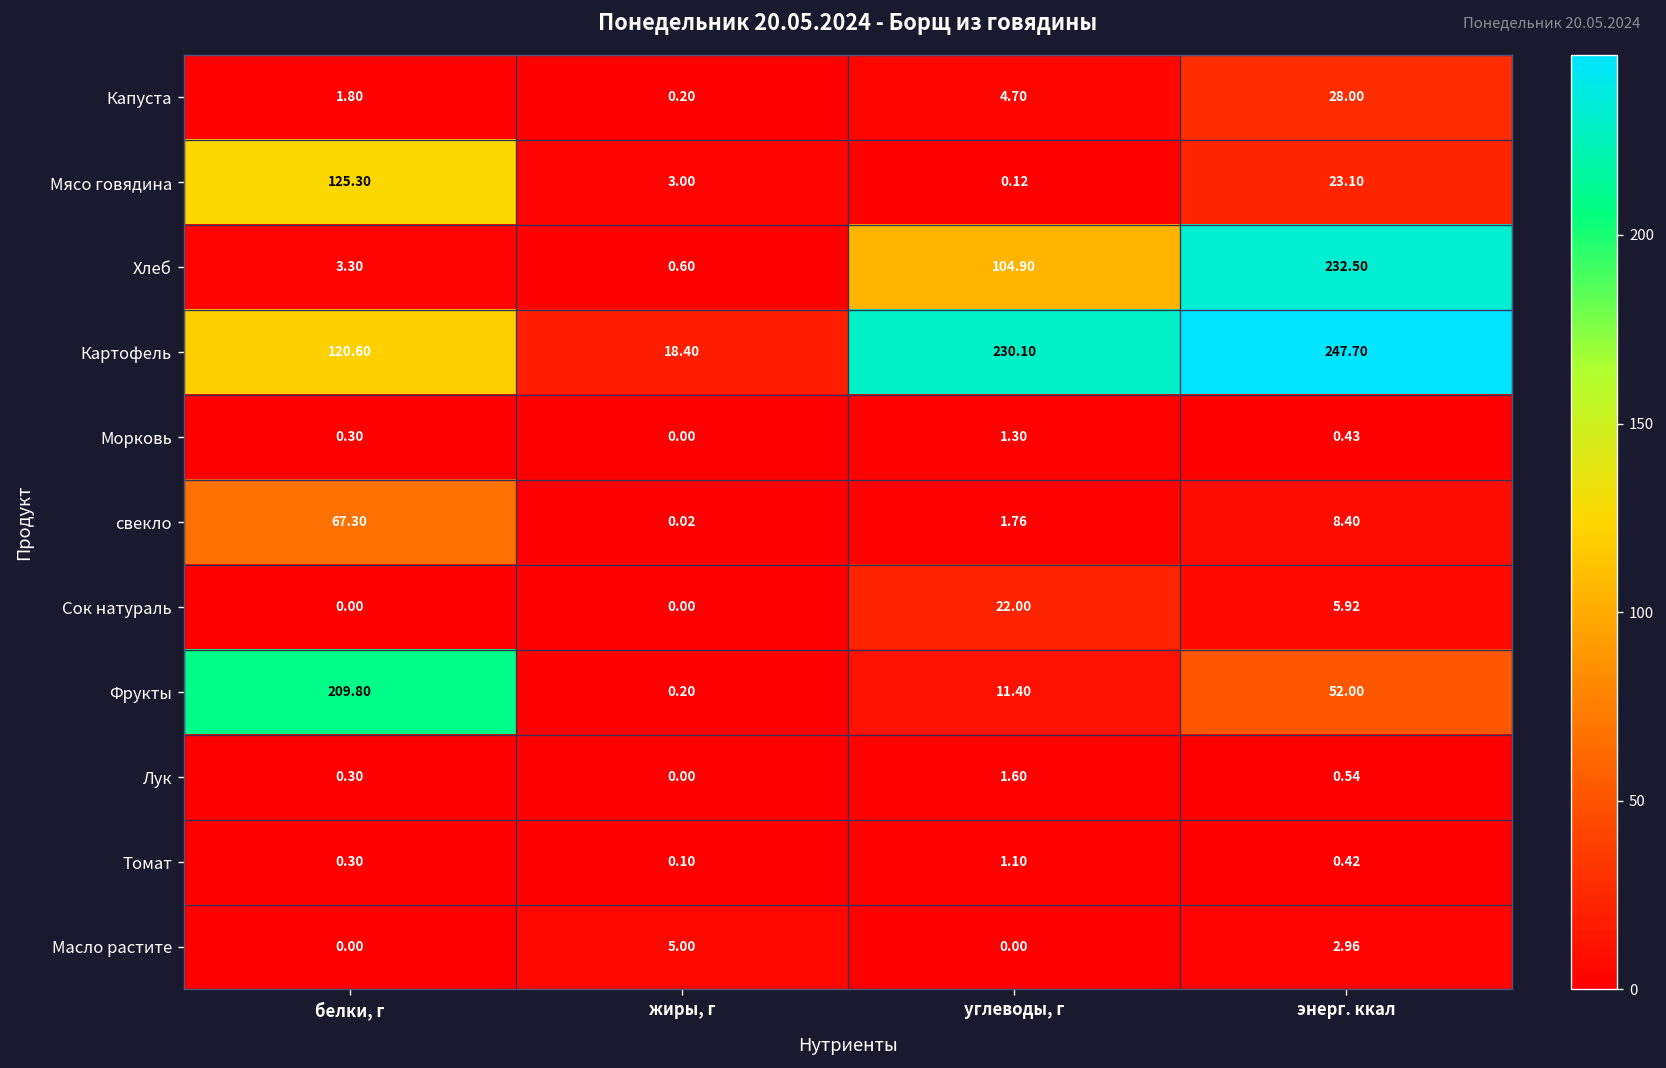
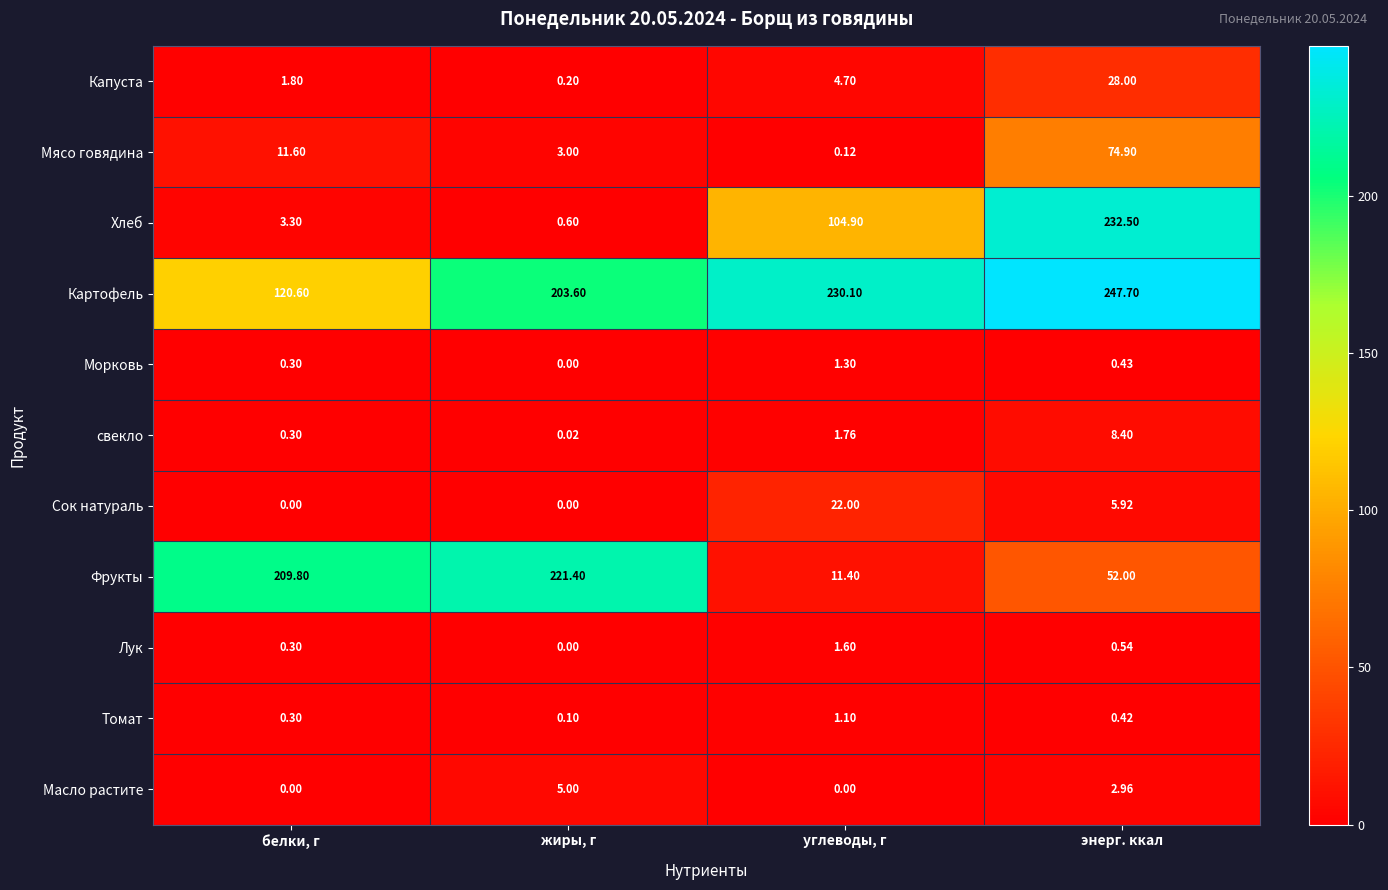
Мясо говядина, белки, г: 125.30 -> 11.60
Мясо говядина, энерг. ккал: 23.10 -> 74.90
Картофель, жиры, г: 18.40 -> 203.60
свекло, белки, г: 67.30 -> 0.30
Фрукты, жиры, г: 0.20 -> 221.40
